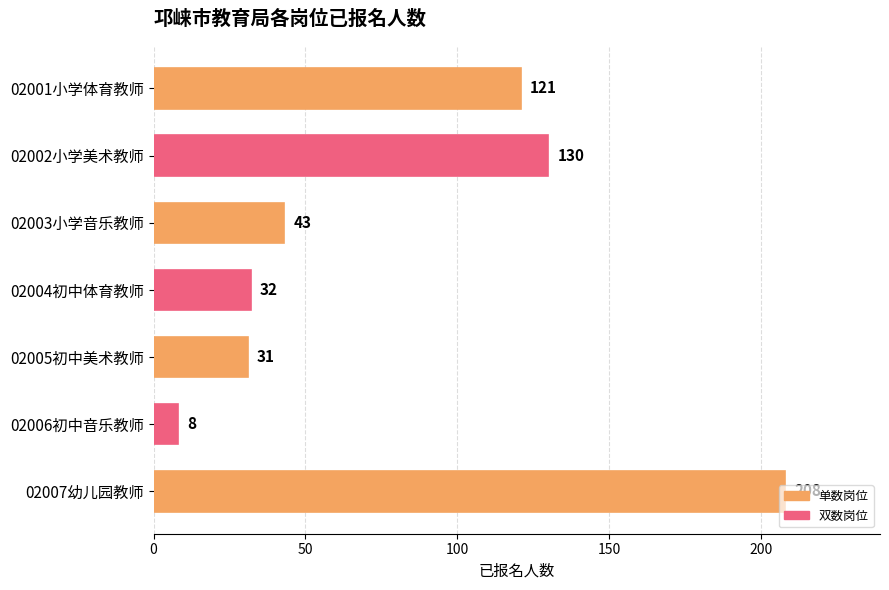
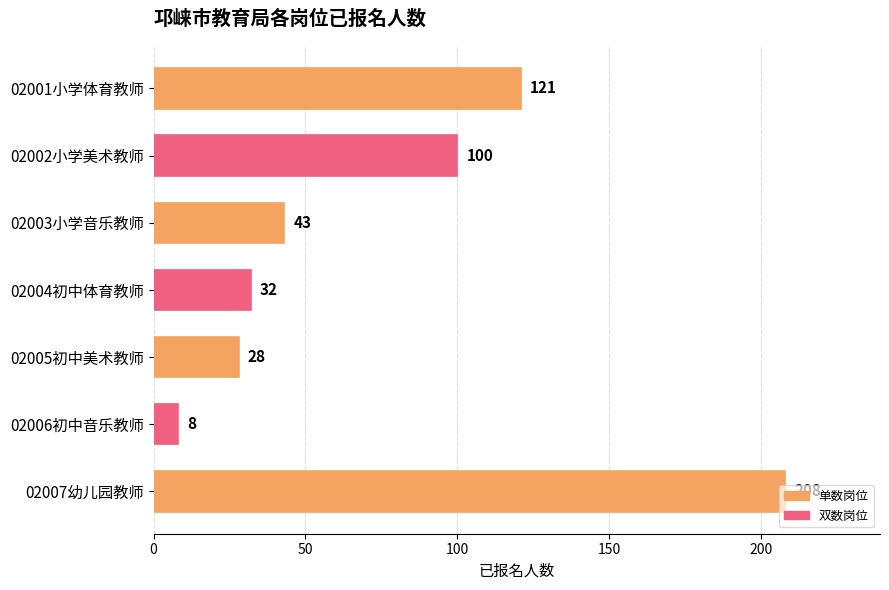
02002小学美术教师: 130 -> 100
02005初中美术教师: 31 -> 28
